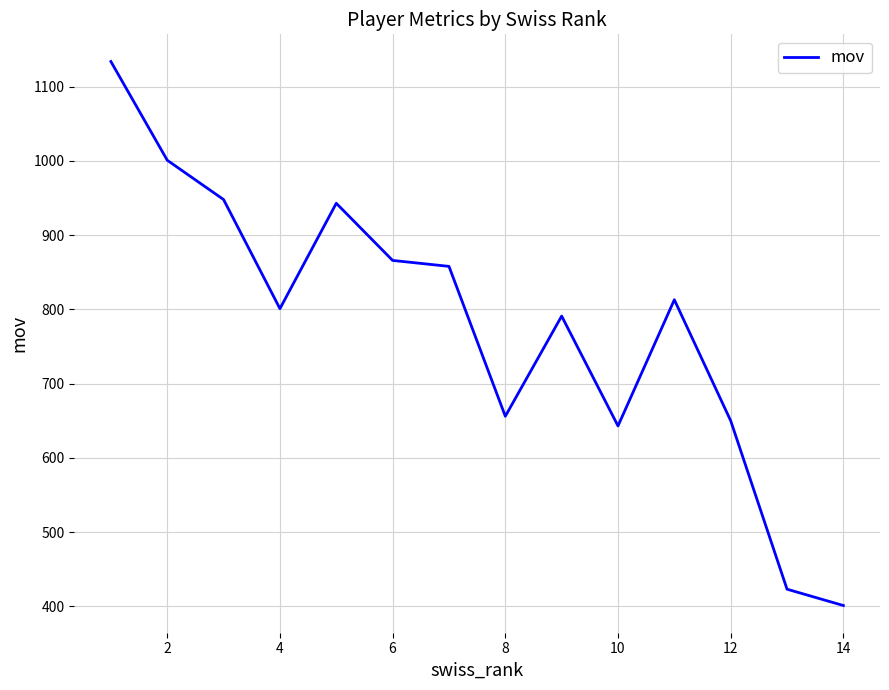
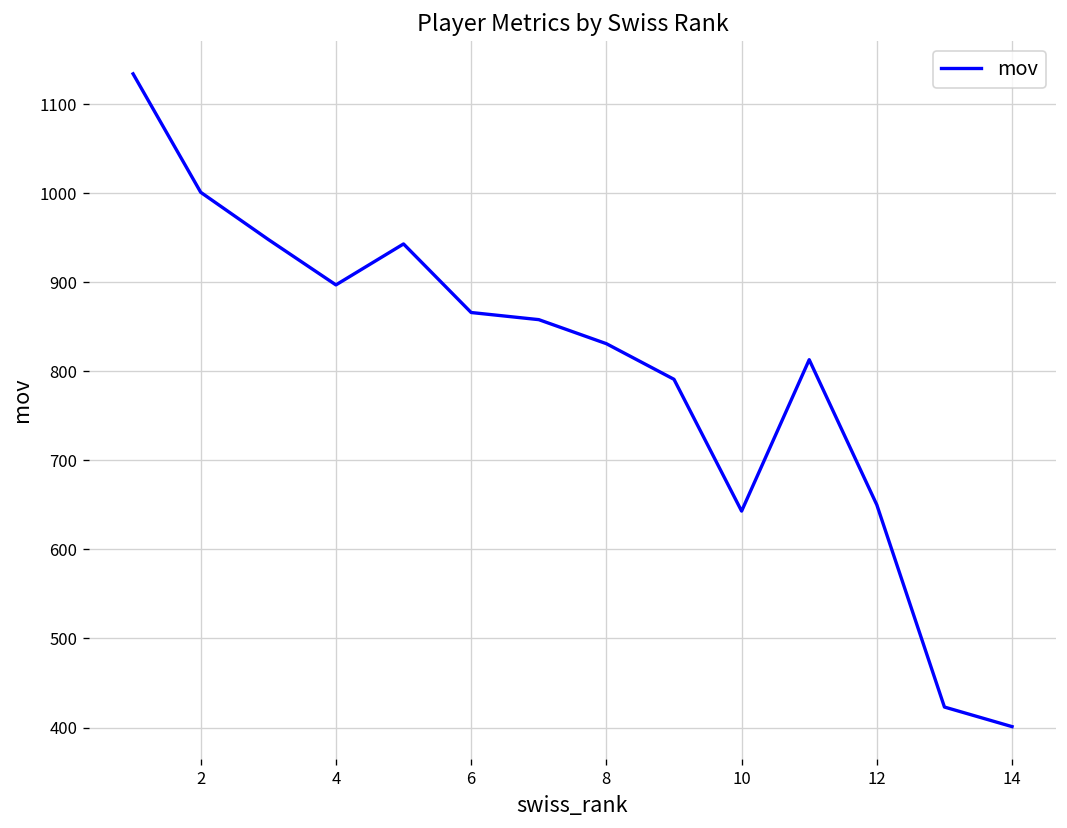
4: 800 -> 900
8: 660 -> 830
